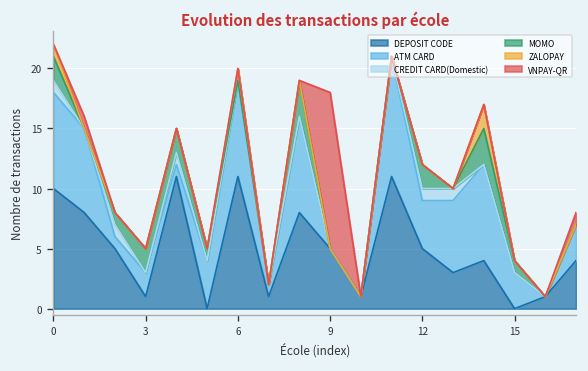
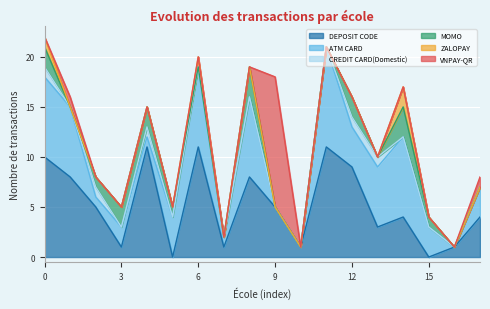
DEPOSIT CODE, 12: 5 -> 9
